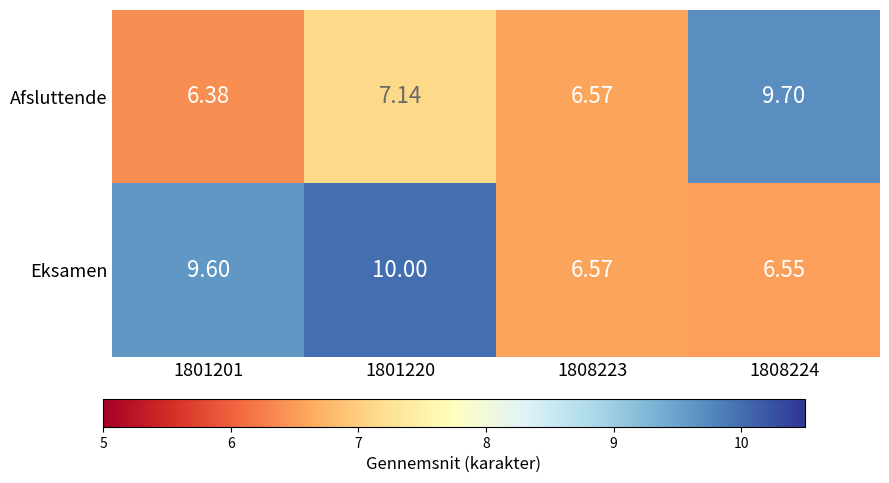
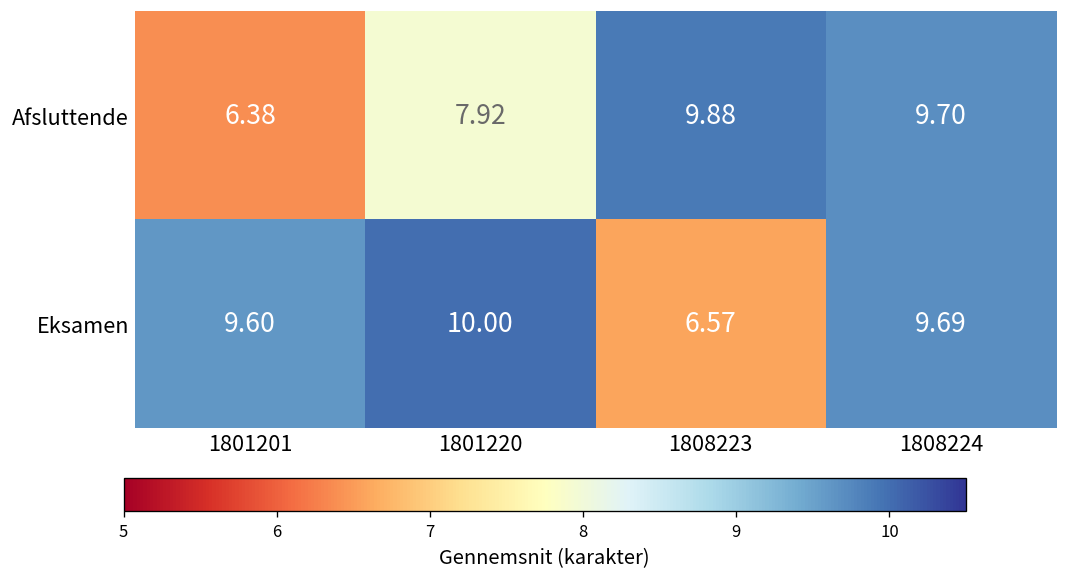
Afsluttende, 1801220: 7.14 -> 7.92
Afsluttende, 1808223: 6.57 -> 9.88
Eksamen, 1808224: 6.55 -> 9.69
